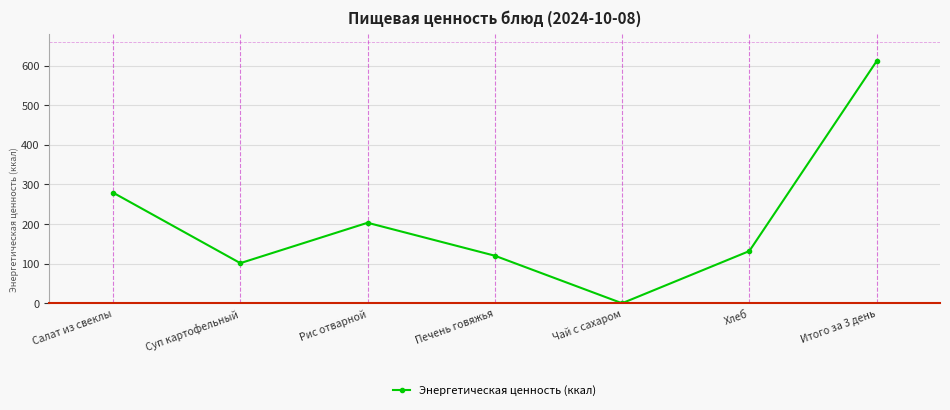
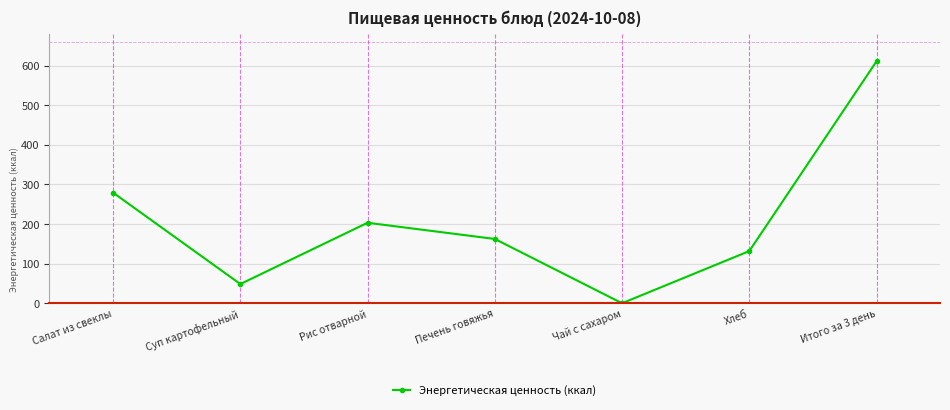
Суп картофельный: 100 -> 50
Печень говяжья: 120 -> 160
